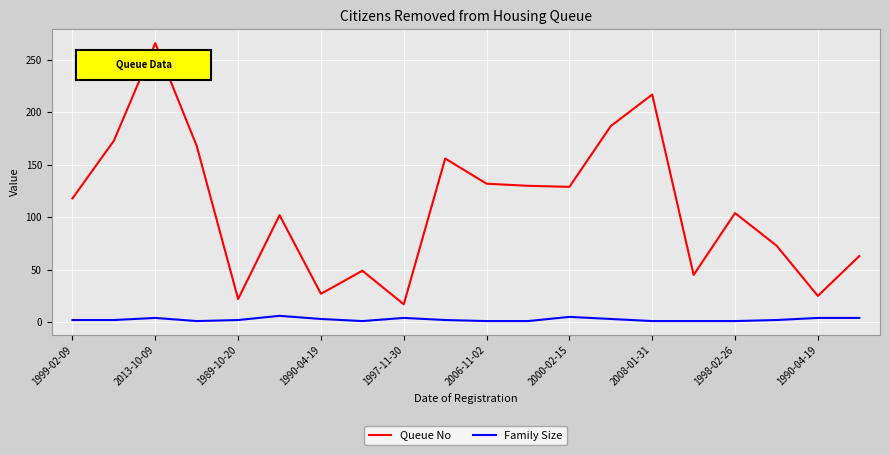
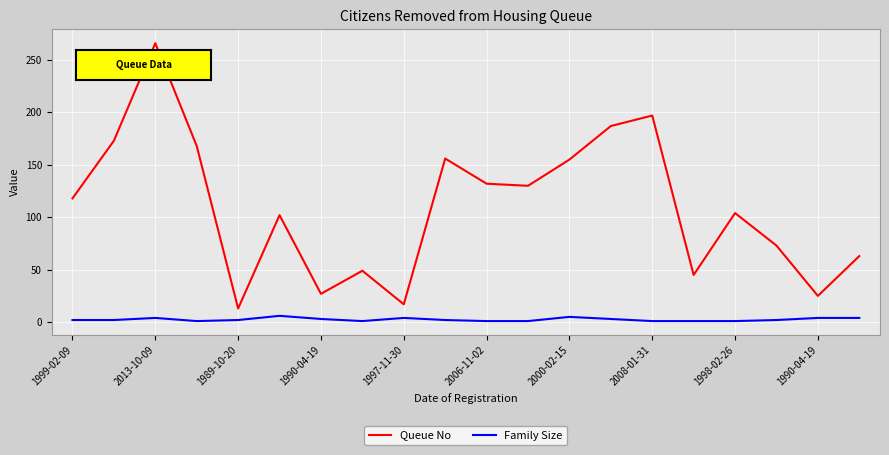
Queue No, 1989-10-20: 22 -> 13
Queue No, 2000-02-15: 129 -> 155
Queue No, 2008-01-31: 217 -> 197
